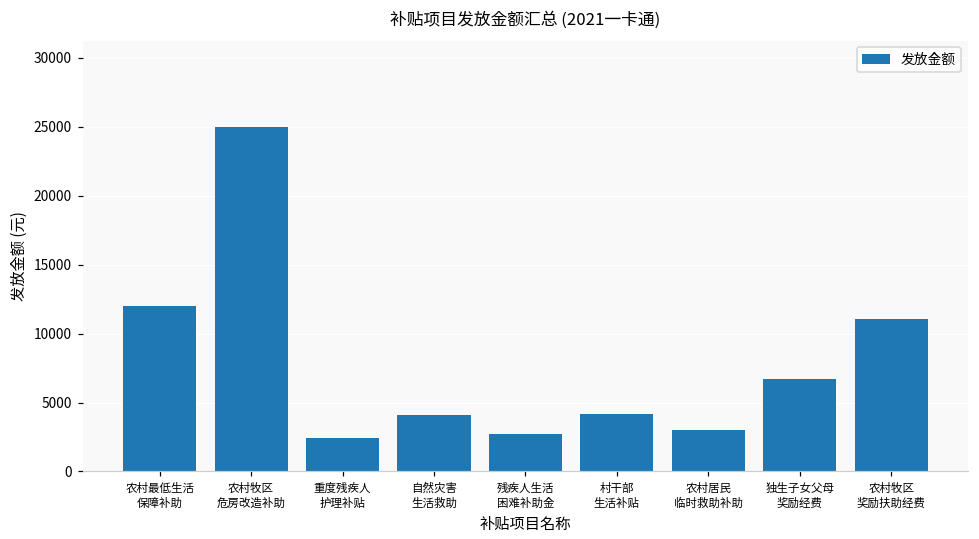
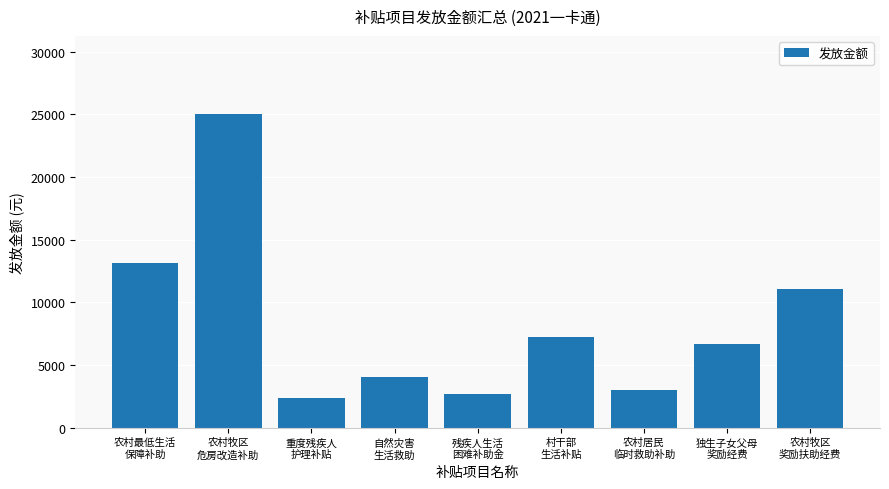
农村最低生活 保障补助: 12000 -> 13100
村干部 生活补贴: 4200 -> 7200
